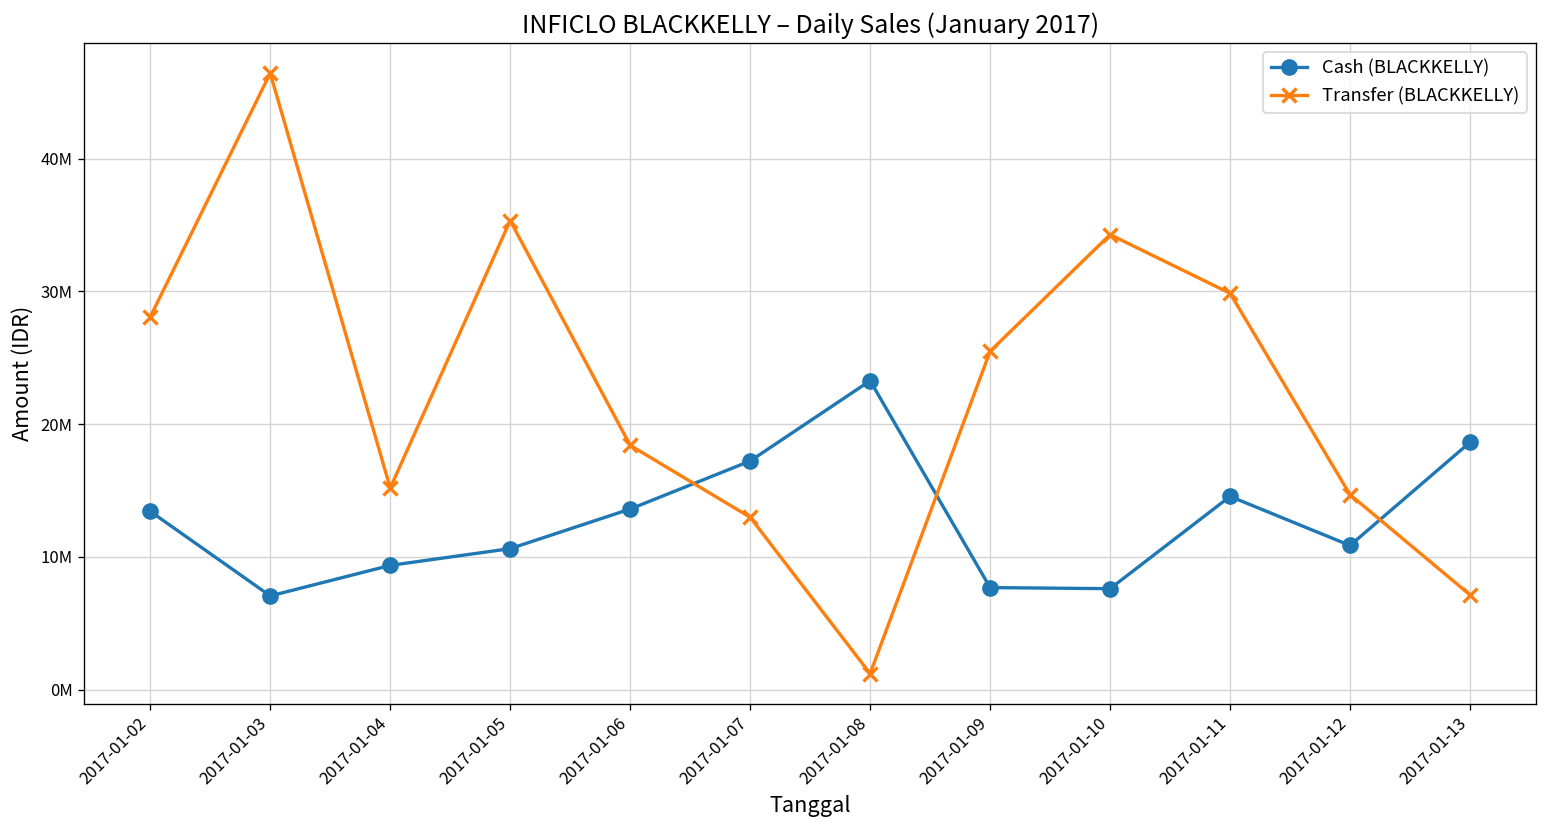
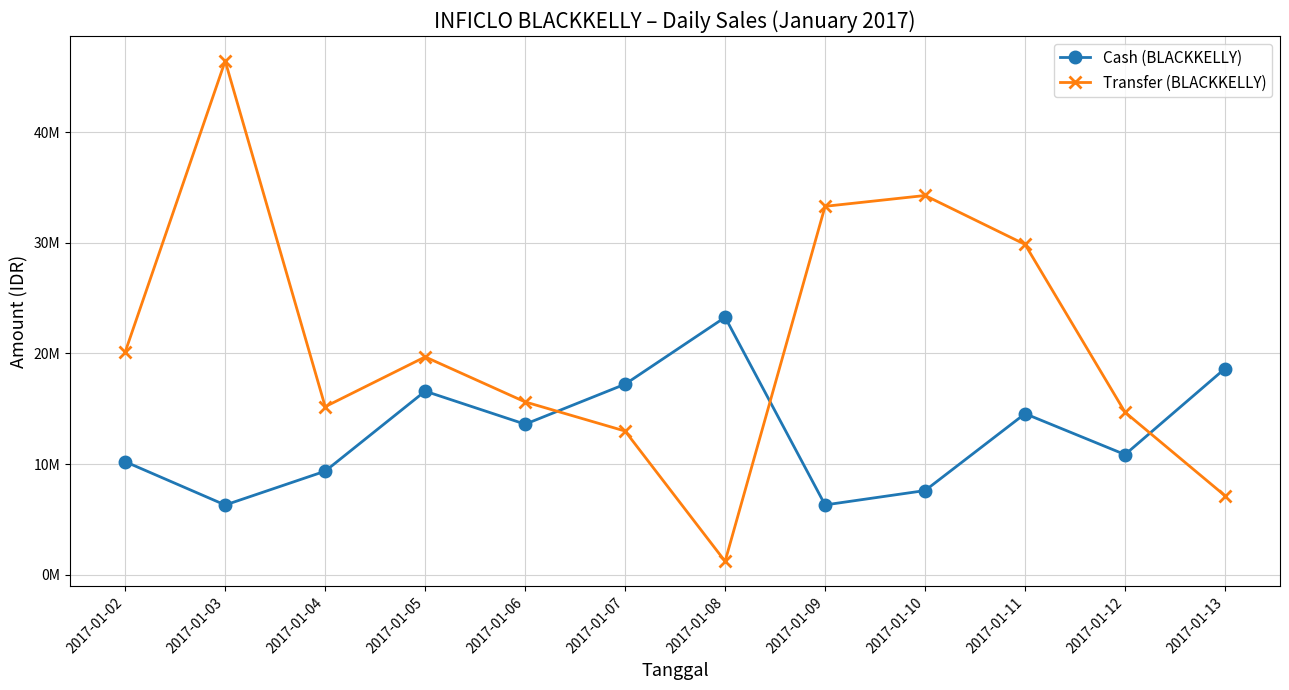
Cash (BLACKKELLY), 2017-01-02: 13400000 -> 10200000
Transfer (BLACKKELLY), 2017-01-02: 28100000 -> 20100000
Cash (BLACKKELLY), 2017-01-03: 7100000 -> 6300000
Cash (BLACKKELLY), 2017-01-05: 10600000 -> 16600000
Transfer (BLACKKELLY), 2017-01-05: 35300000 -> 19700000
Transfer (BLACKKELLY), 2017-01-06: 18400000 -> 15600000
Cash (BLACKKELLY), 2017-01-09: 7700000 -> 6300000
Transfer (BLACKKELLY), 2017-01-09: 25500000 -> 33300000
